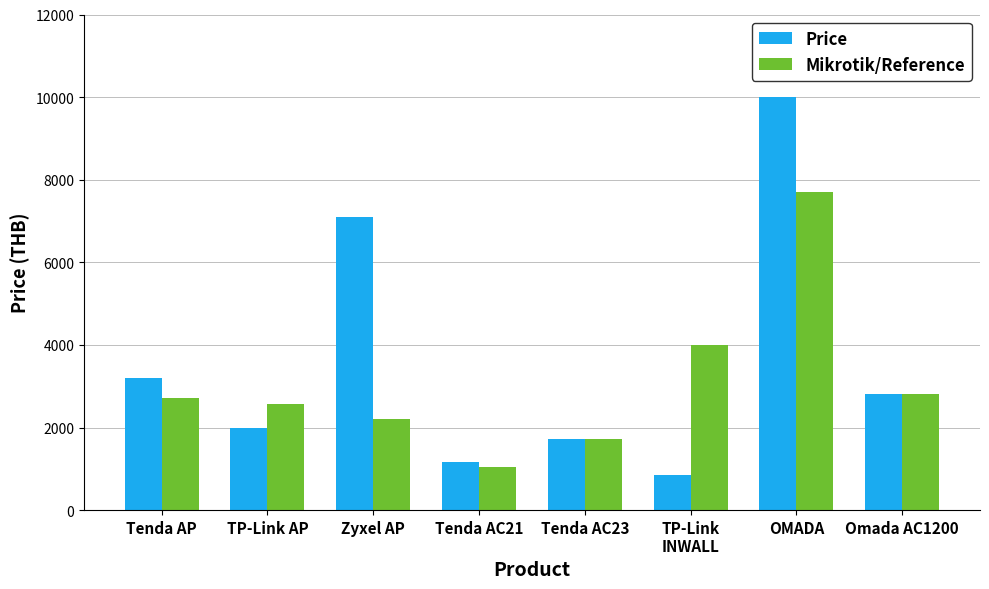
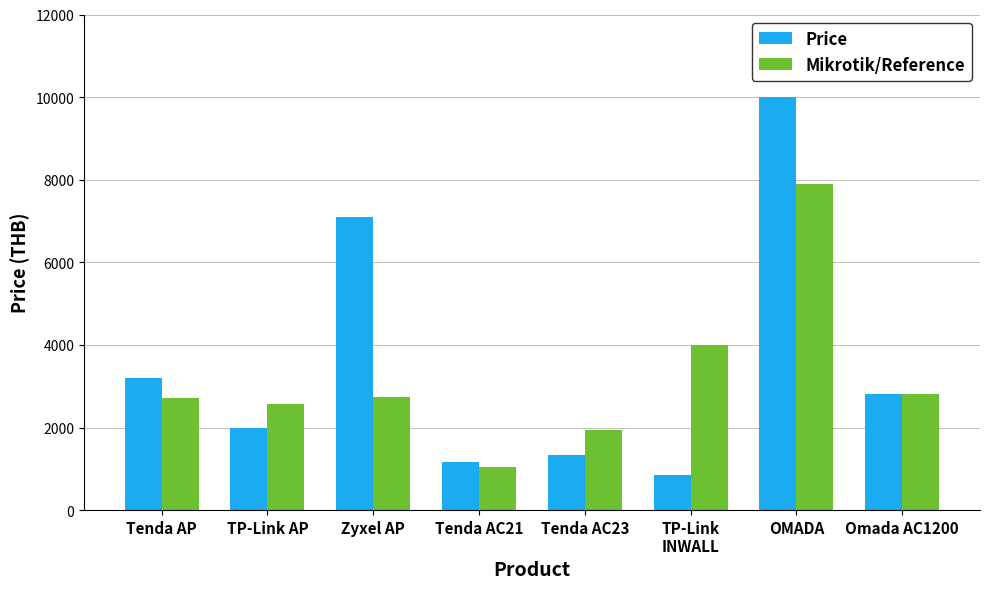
Mikrotik/Reference, Zyxel AP: 2200 -> 2700
Price, Tenda AC23: 1700 -> 1300
Mikrotik/Reference, Tenda AC23: 1700 -> 1900
Mikrotik/Reference, OMADA: 7700 -> 7900
